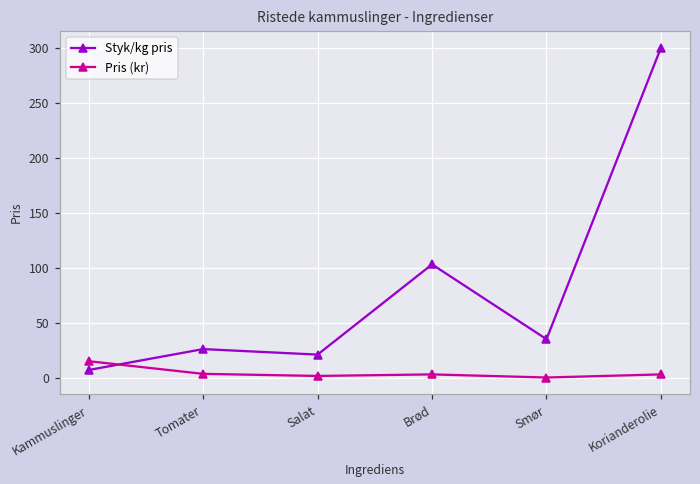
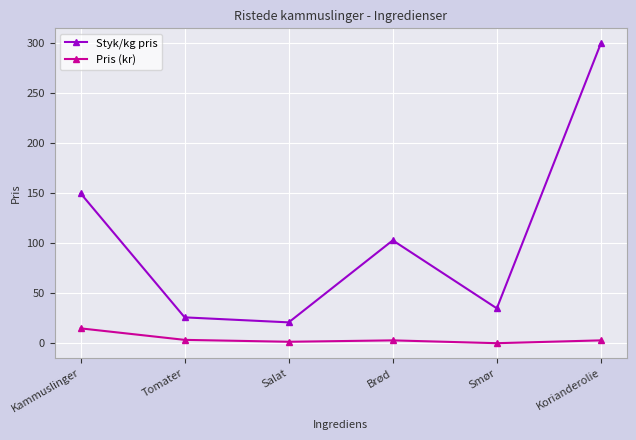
Styk/kg pris, Kammuslinger: 7 -> 150
